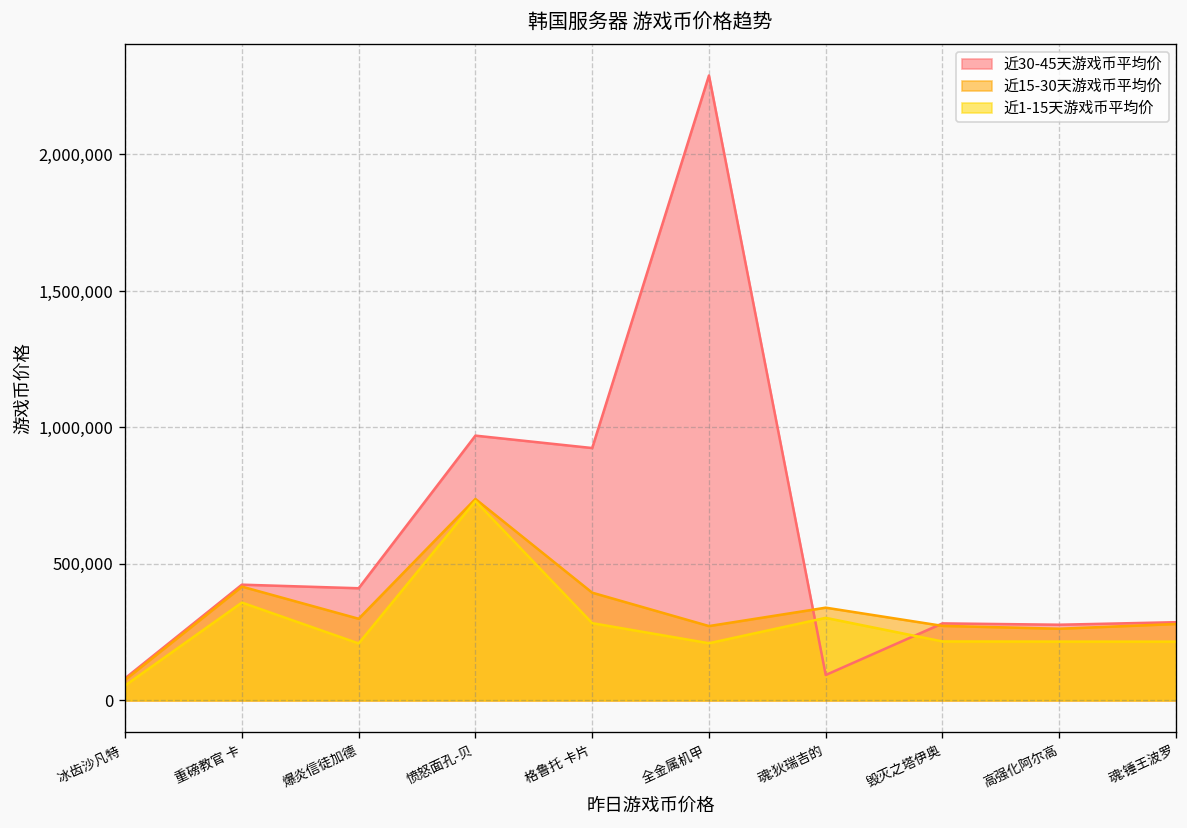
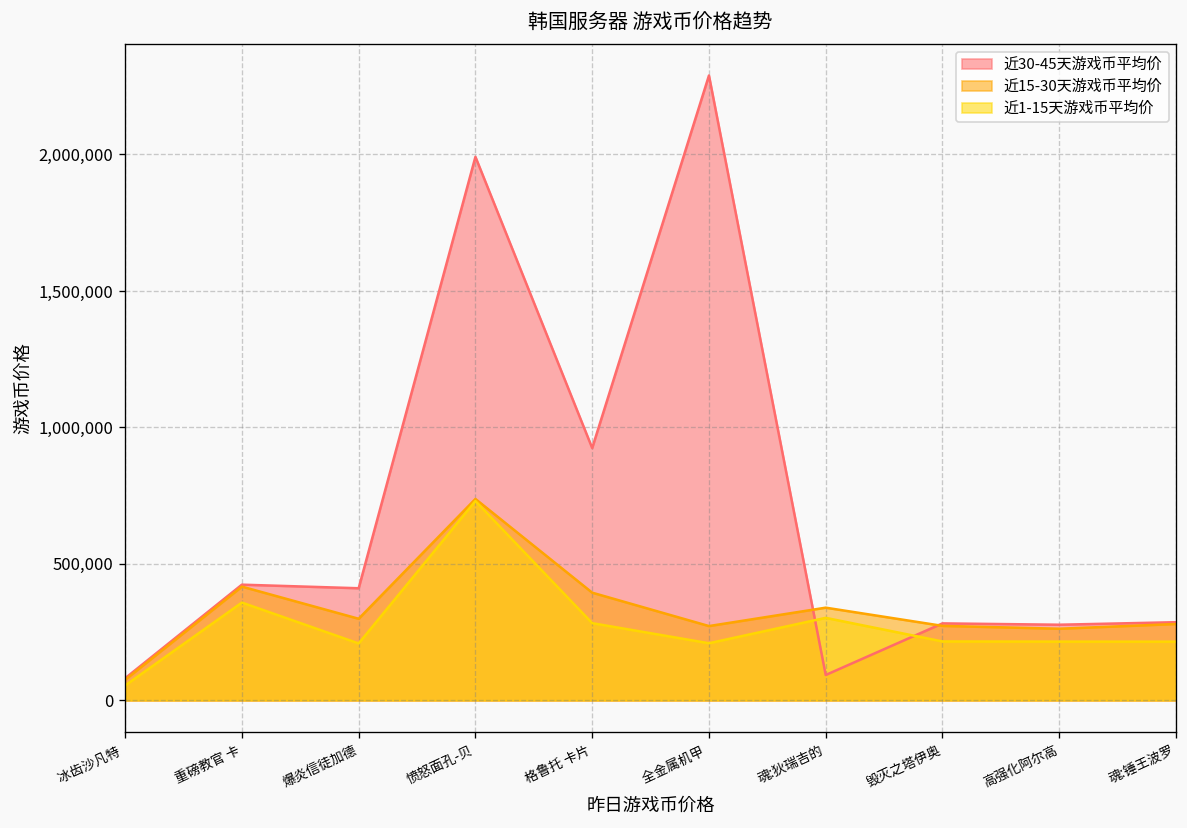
近30-45天游戏币平均价, 愤怒面孔-贝: 970,000 -> 1,990,000
